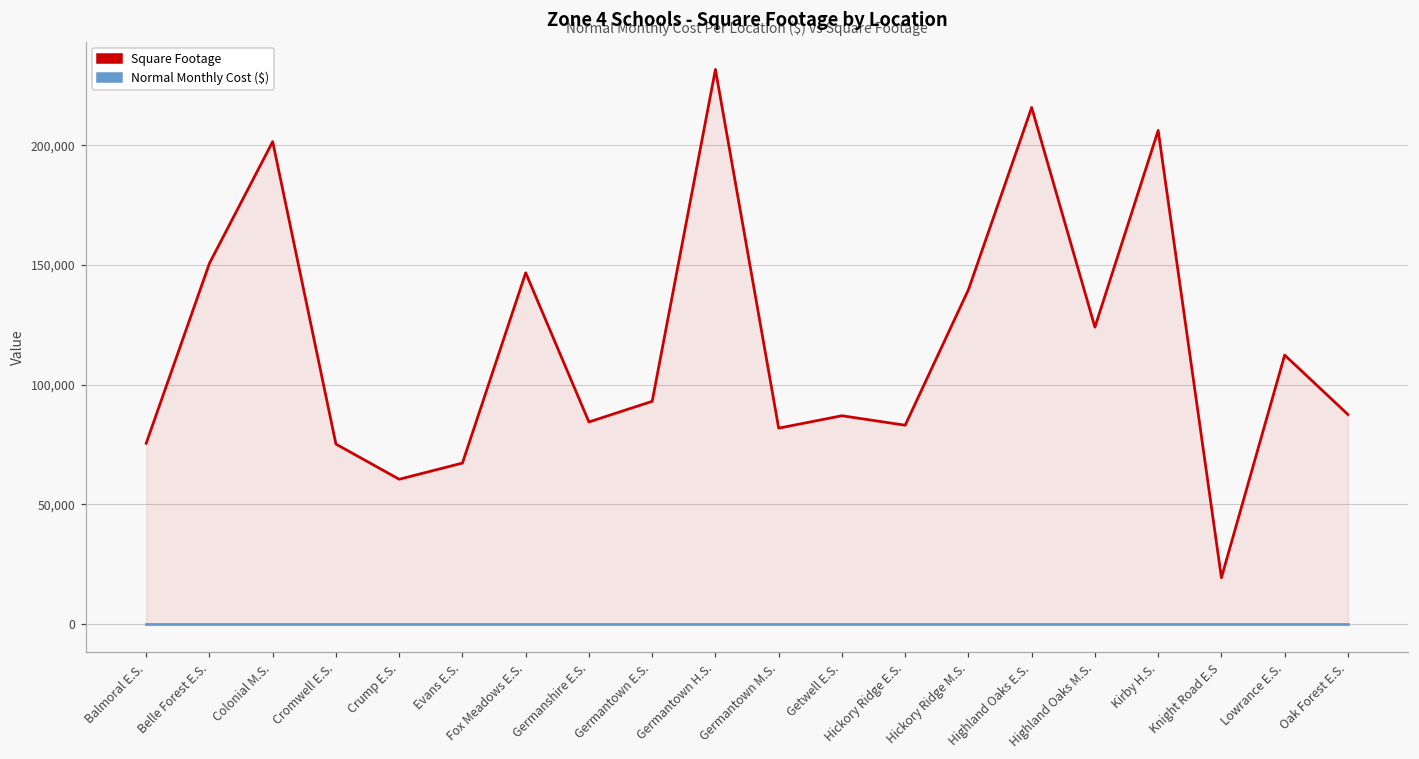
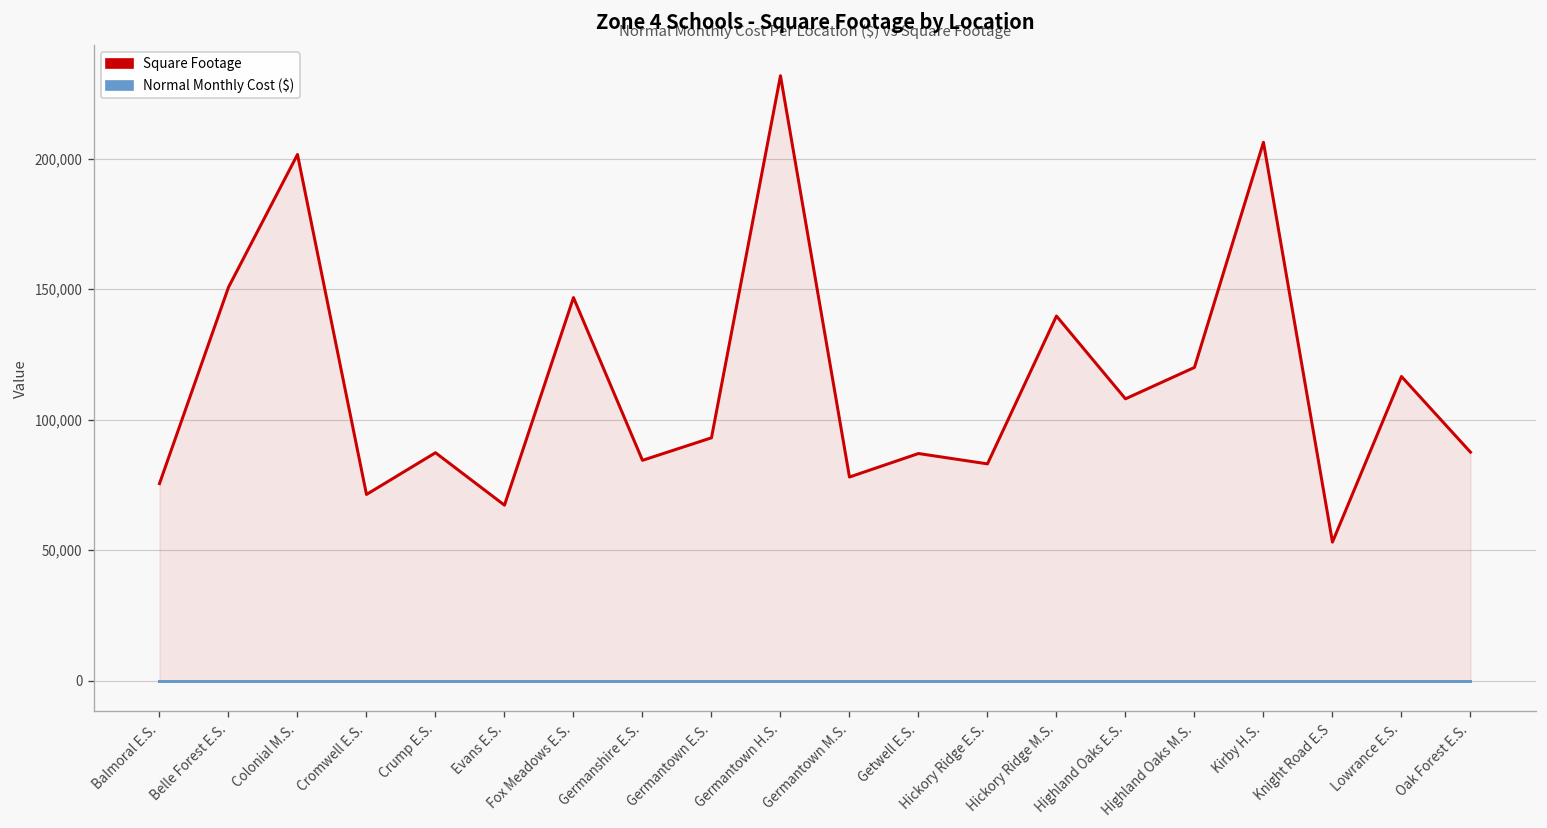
Square Footage, Cromwell E.S.: 75,000 -> 71,000
Square Footage, Crump E.S.: 60,000 -> 87,000
Square Footage, Germantown M.S.: 82,000 -> 78,000
Square Footage, Highland Oaks E.S.: 216,000 -> 108,000
Square Footage, Highland Oaks M.S.: 124,000 -> 120,000
Square Footage, Knight Road E.S: 19,000 -> 53,000
Square Footage, Lowrance E.S.: 112,000 -> 117,000
